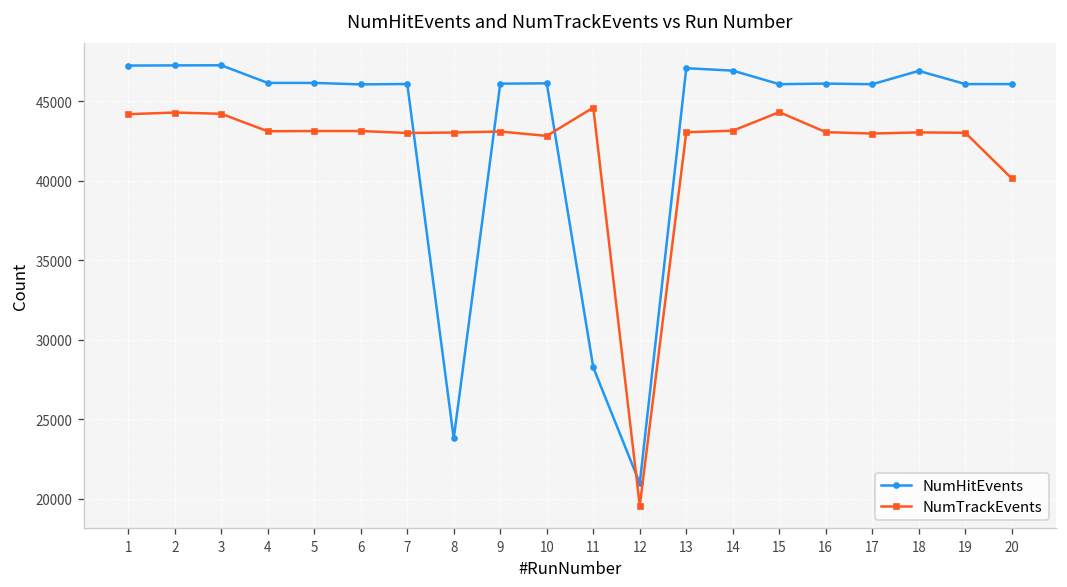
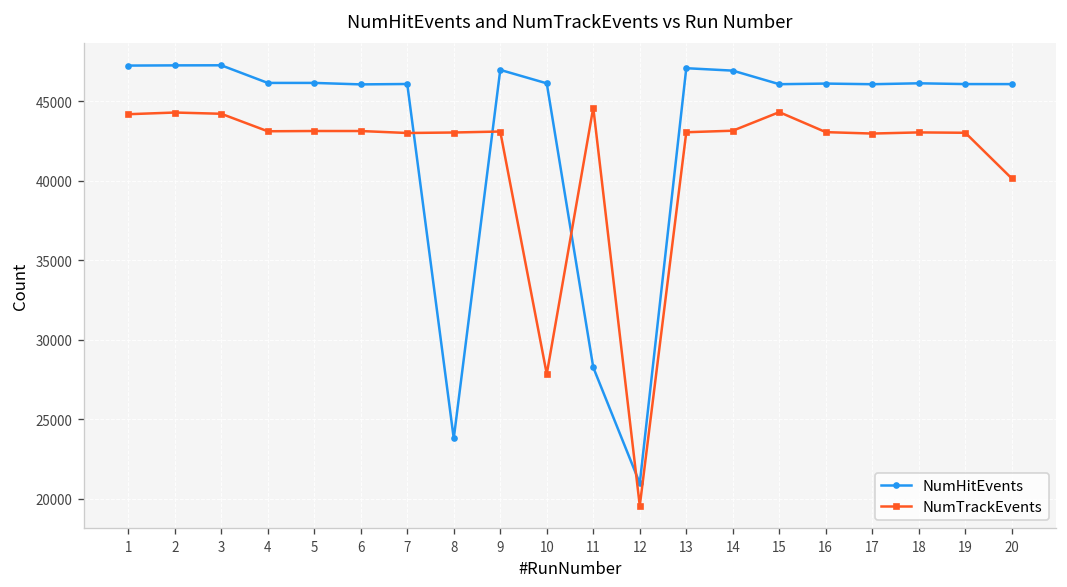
NumHitEvents, 9: 46100 -> 47000
NumTrackEvents, 10: 42800 -> 27800
NumHitEvents, 18: 46900 -> 46100
